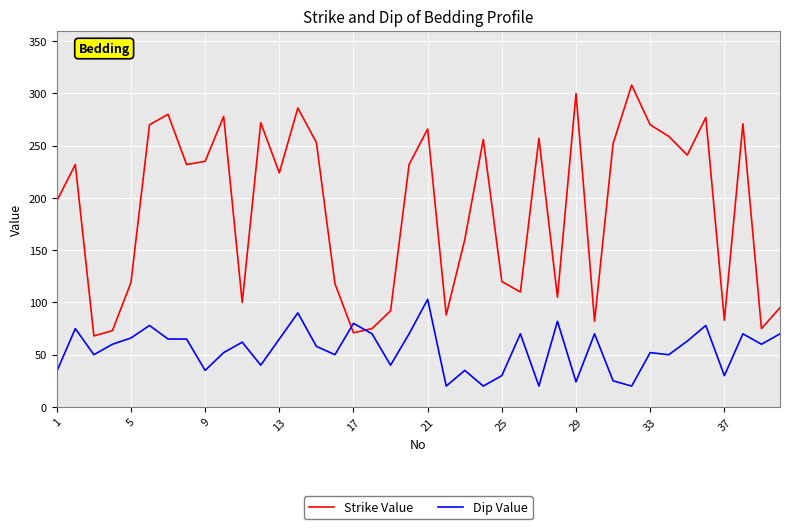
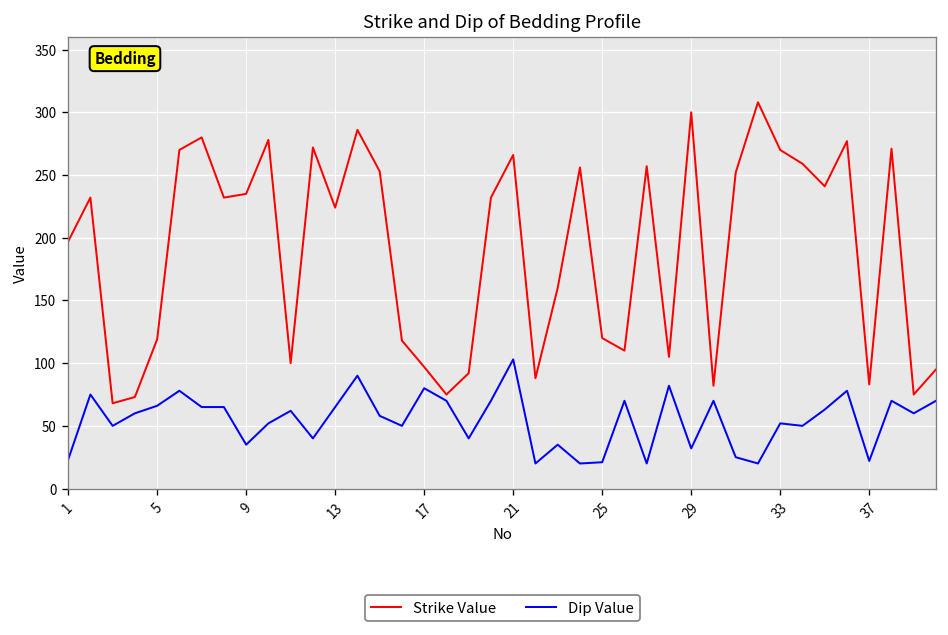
Dip Value, 1: 34 -> 23
Strike Value, 17: 71 -> 97
Dip Value, 25: 30 -> 21
Dip Value, 29: 24 -> 32
Dip Value, 37: 30 -> 22
